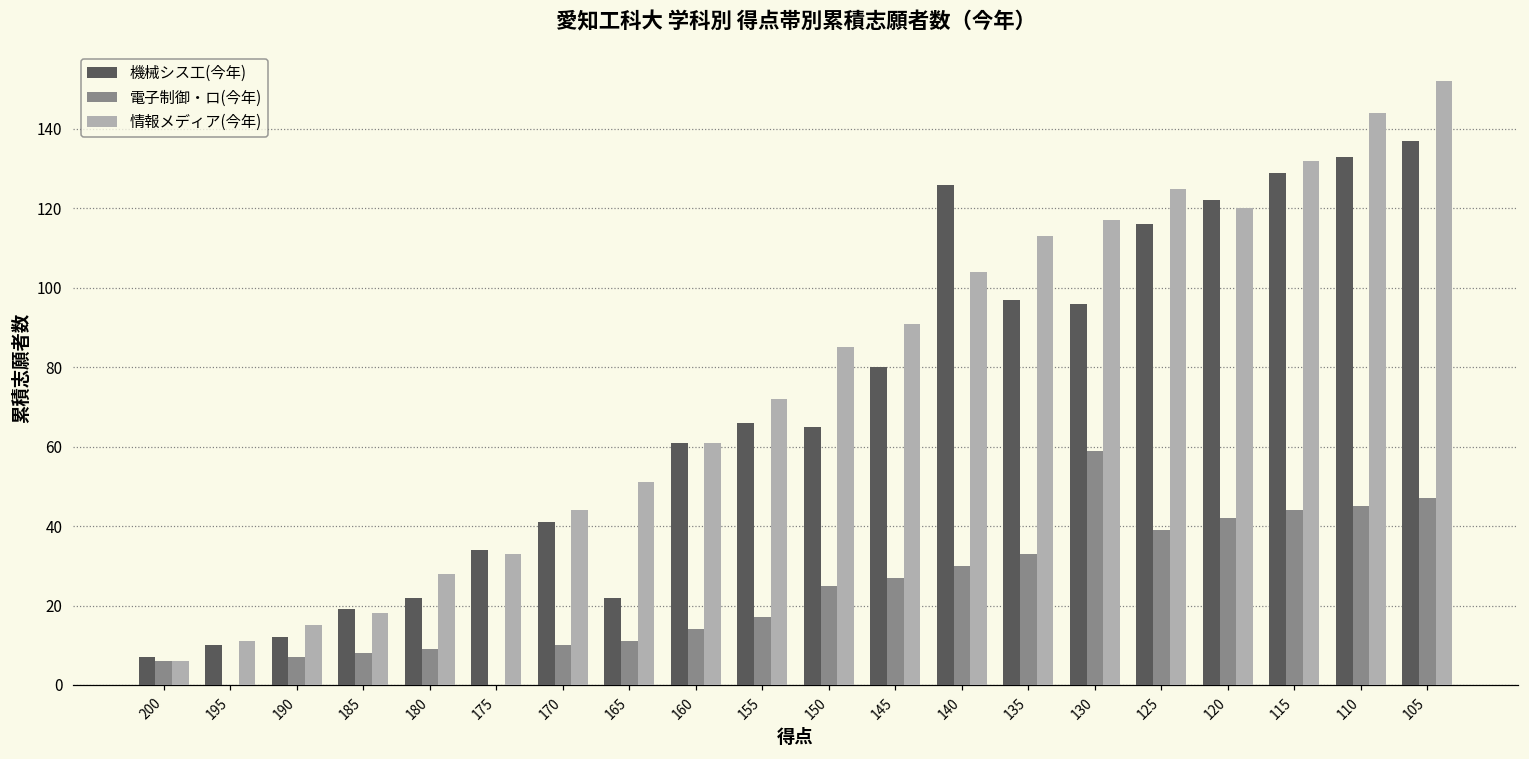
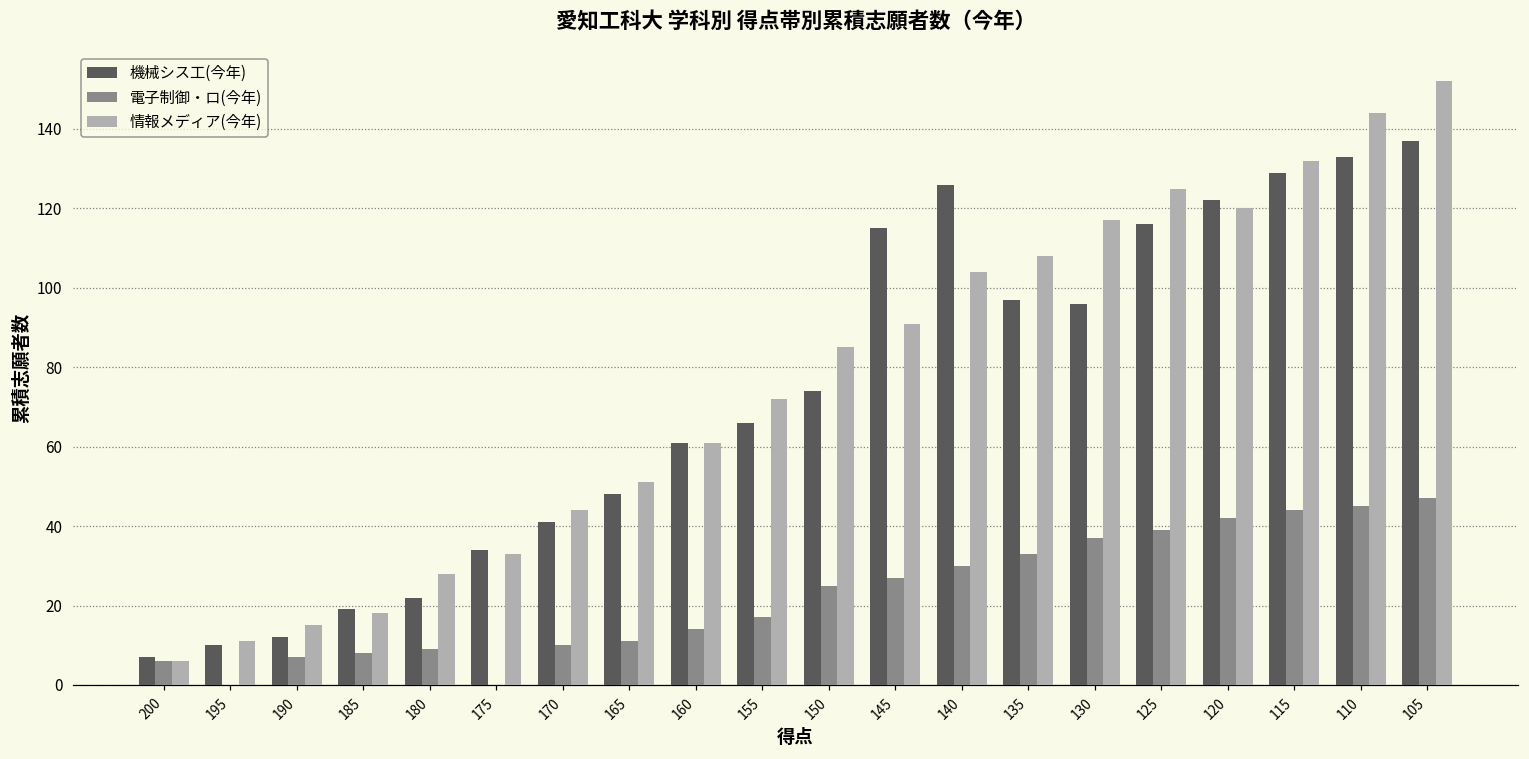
機械シス工(今年), 165: 22 -> 48
機械シス工(今年), 150: 65 -> 74
機械シス工(今年), 145: 80 -> 115
情報メディア(今年), 135: 113 -> 108
電子制御・ロ(今年), 130: 59 -> 37
